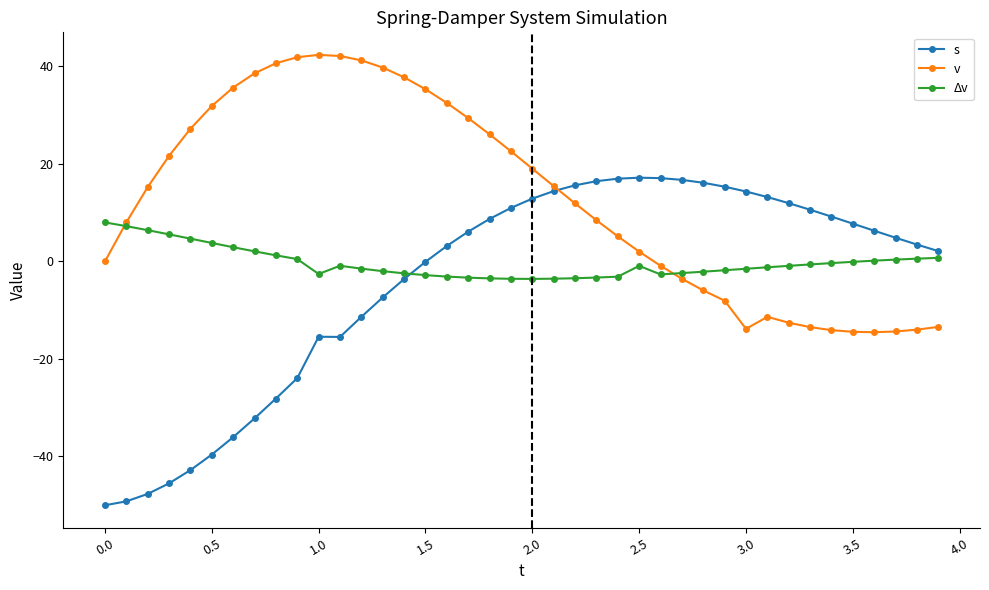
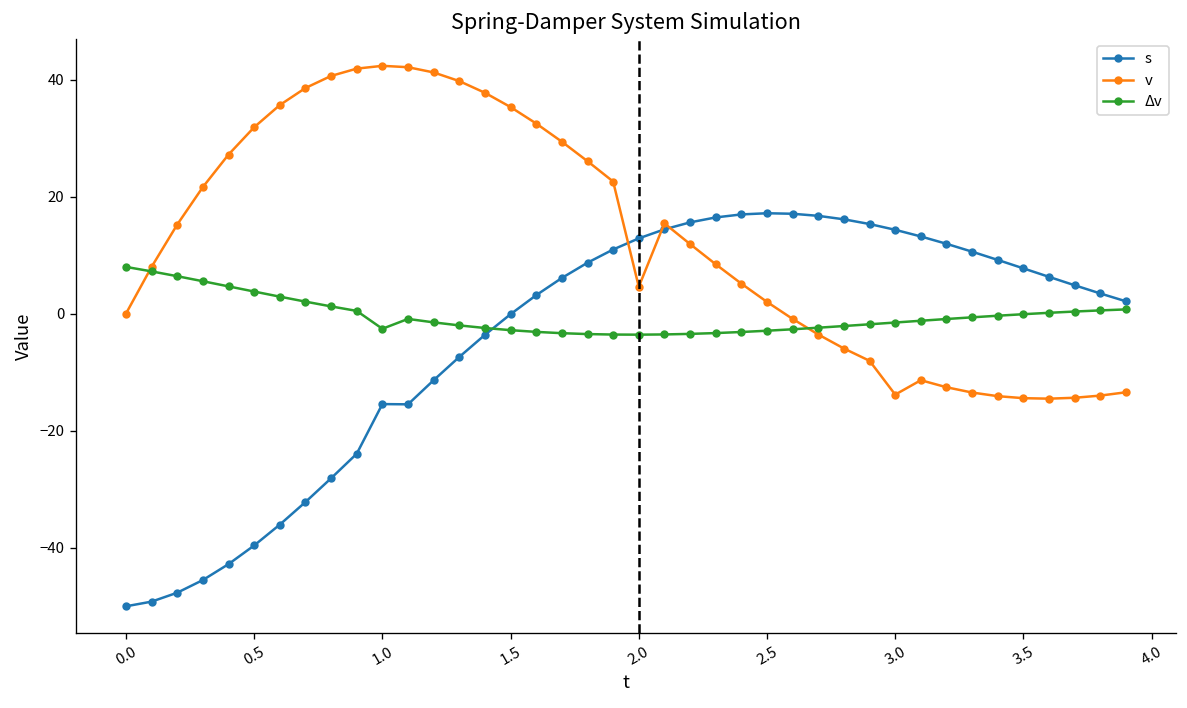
v, 2.0: 19 -> 5
Δv, 2.5: -1 -> -3
